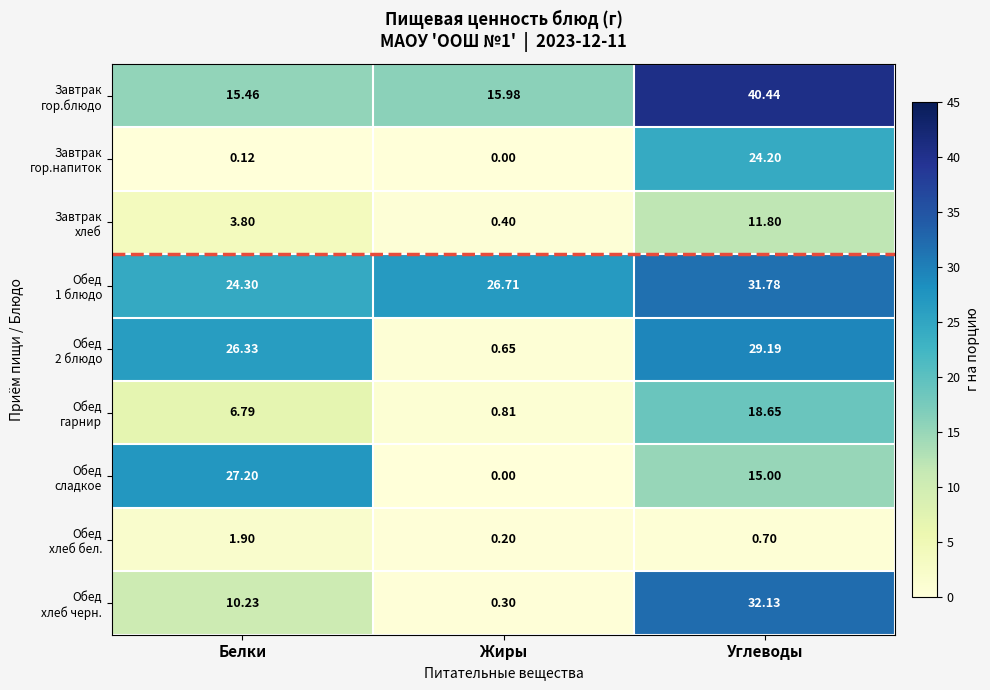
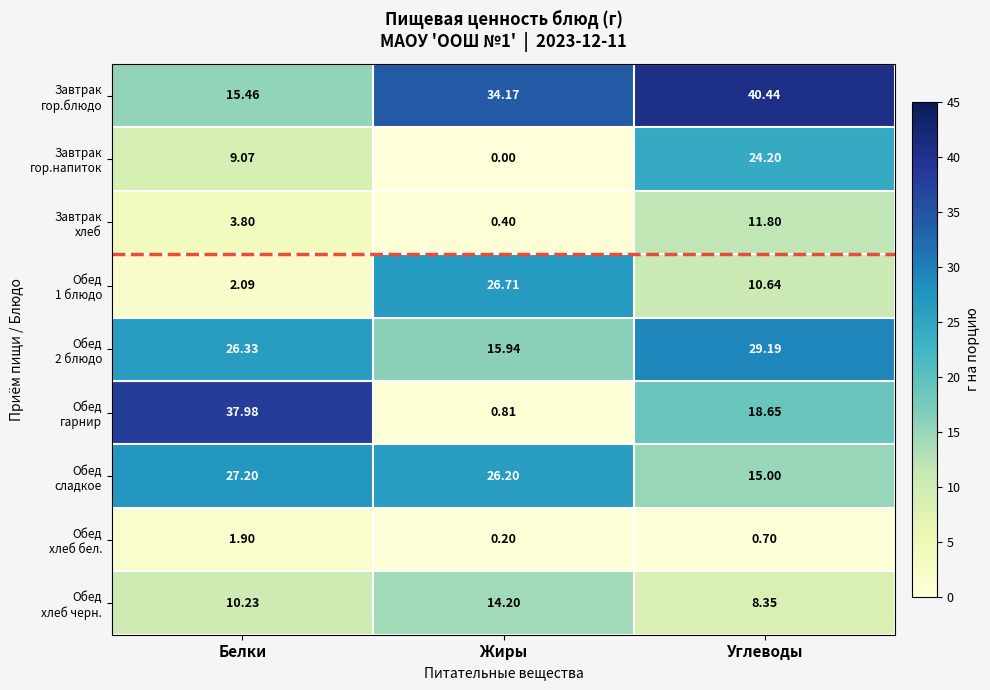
Завтрак гор.блюдо, Жиры: 15.98 -> 34.17
Завтрак гор.напиток, Белки: 0.12 -> 9.07
Обед 1 блюдо, Белки: 24.30 -> 2.09
Обед 1 блюдо, Углеводы: 31.78 -> 10.64
Обед 2 блюдо, Жиры: 0.65 -> 15.94
Обед гарнир, Белки: 6.79 -> 37.98
Обед сладкое, Жиры: 0.00 -> 26.20
Обед хлеб черн., Жиры: 0.30 -> 14.20
Обед хлеб черн., Углеводы: 32.13 -> 8.35
